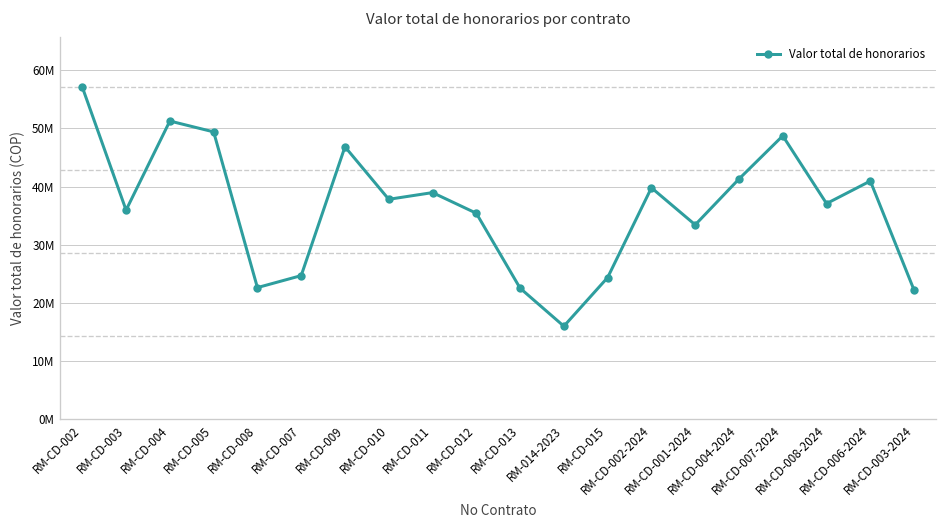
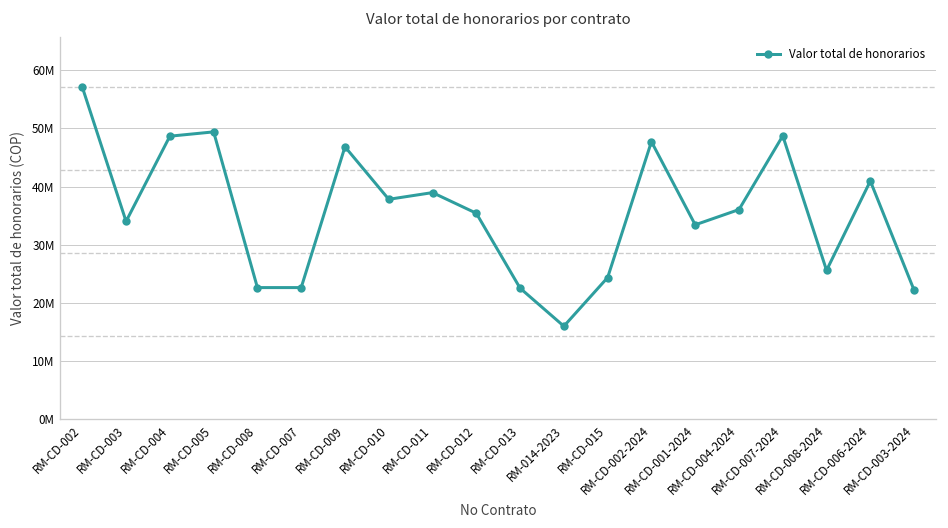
RM-CD-003: 36000000 -> 34000000
RM-CD-004: 51000000 -> 49000000
RM-CD-007: 25000000 -> 23000000
RM-CD-002-2024: 40000000 -> 48000000
RM-CD-004-2024: 41000000 -> 36000000
RM-CD-008-2024: 37000000 -> 26000000
